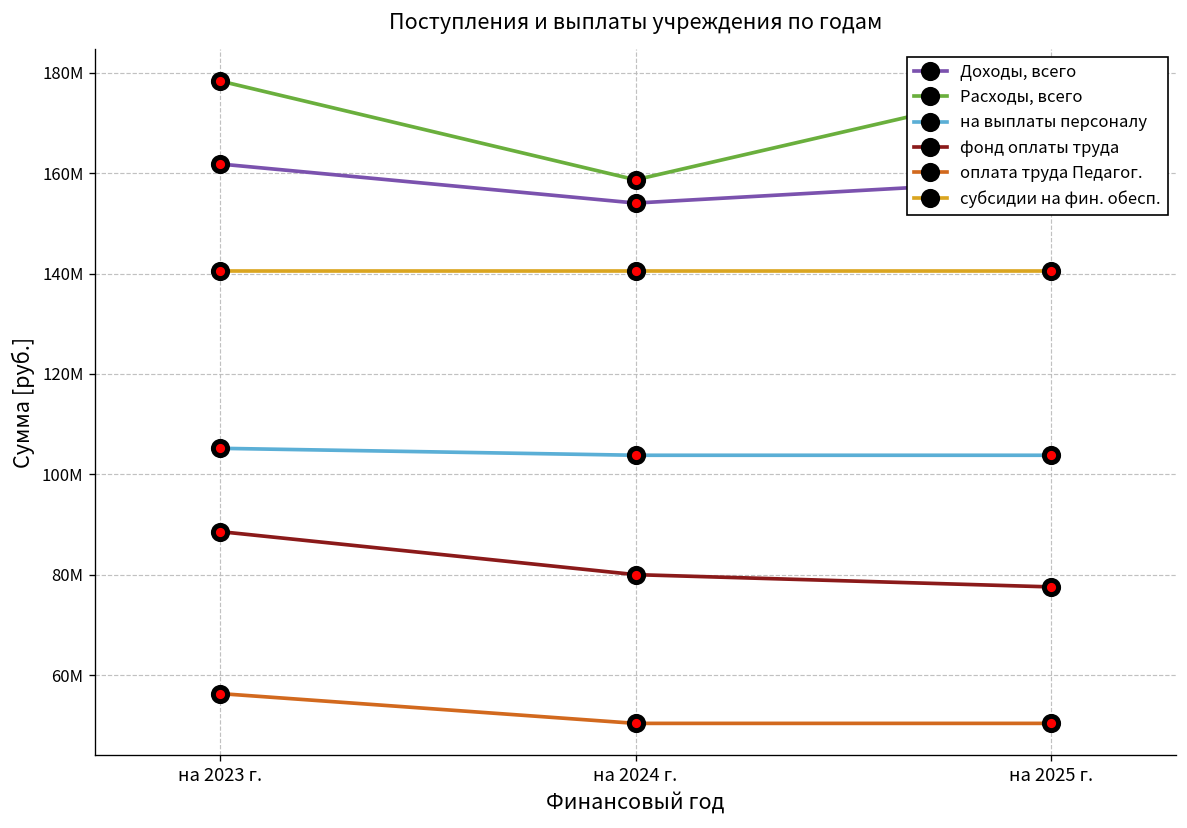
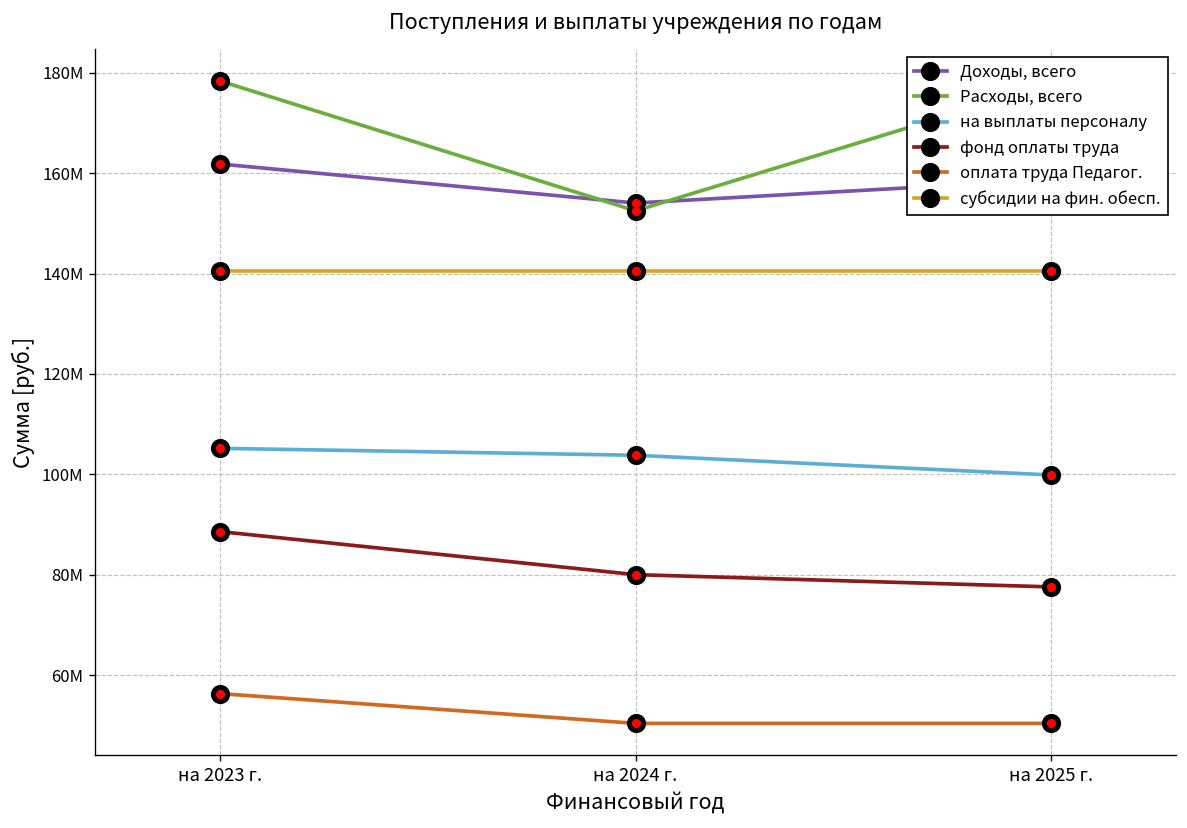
Расходы, всего, на 2024 г.: 159000000 -> 152000000
на выплаты персоналу, на 2025 г.: 104000000 -> 100000000
